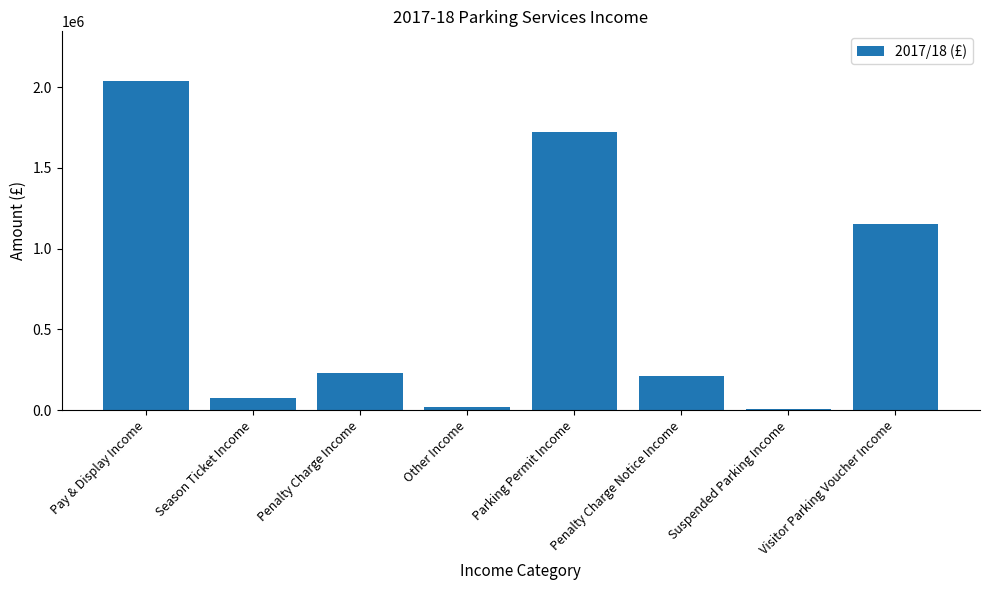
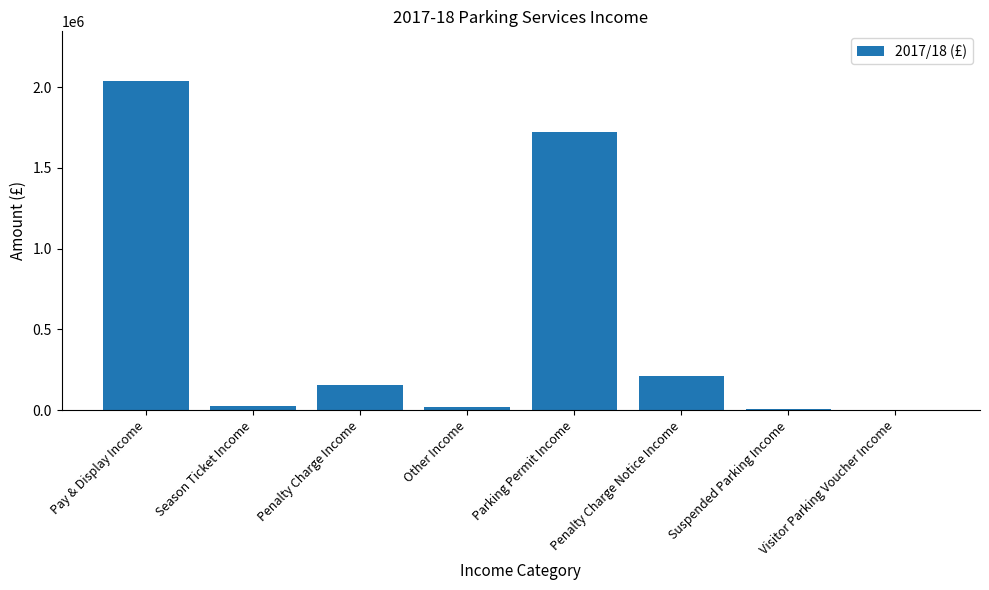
Season Ticket Income: 70000 -> 20000
Penalty Charge Income: 230000 -> 160000
Visitor Parking Voucher Income: 1160000 -> 0
